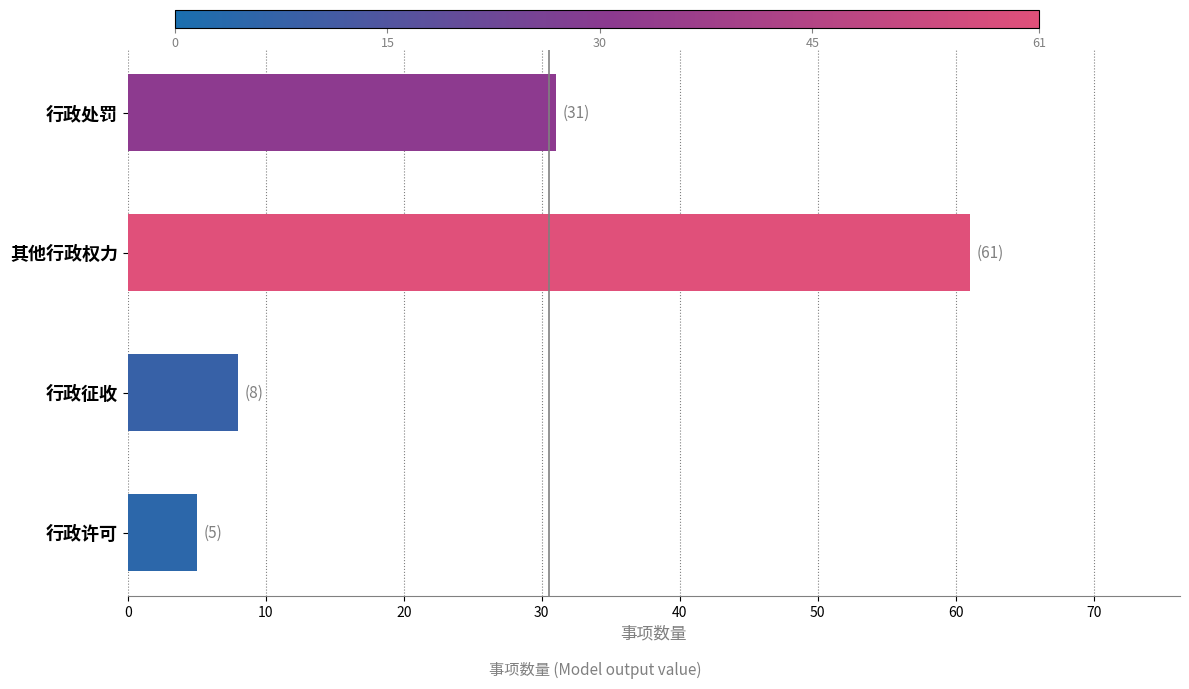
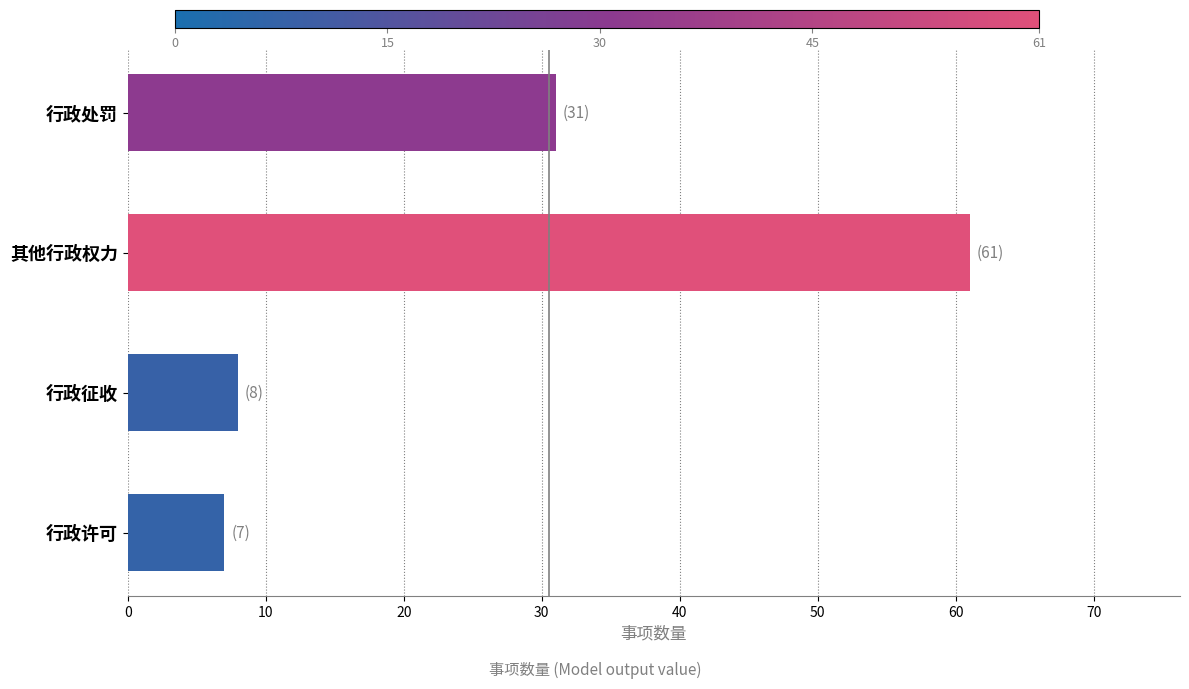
行政许可: (5) -> (7)
